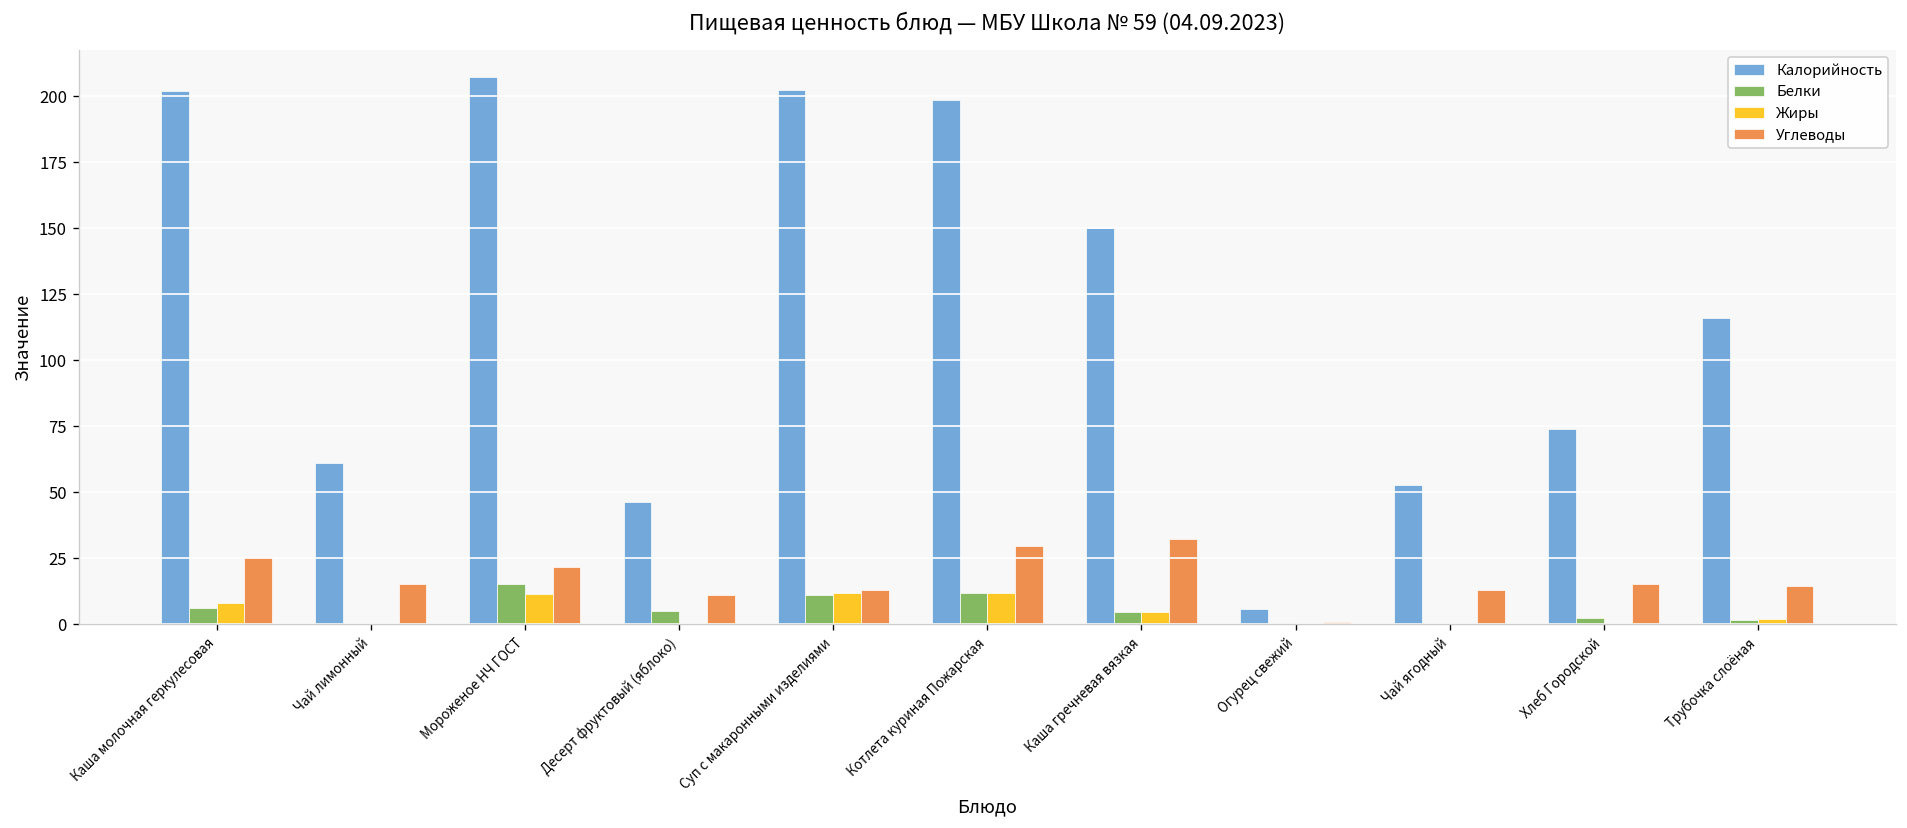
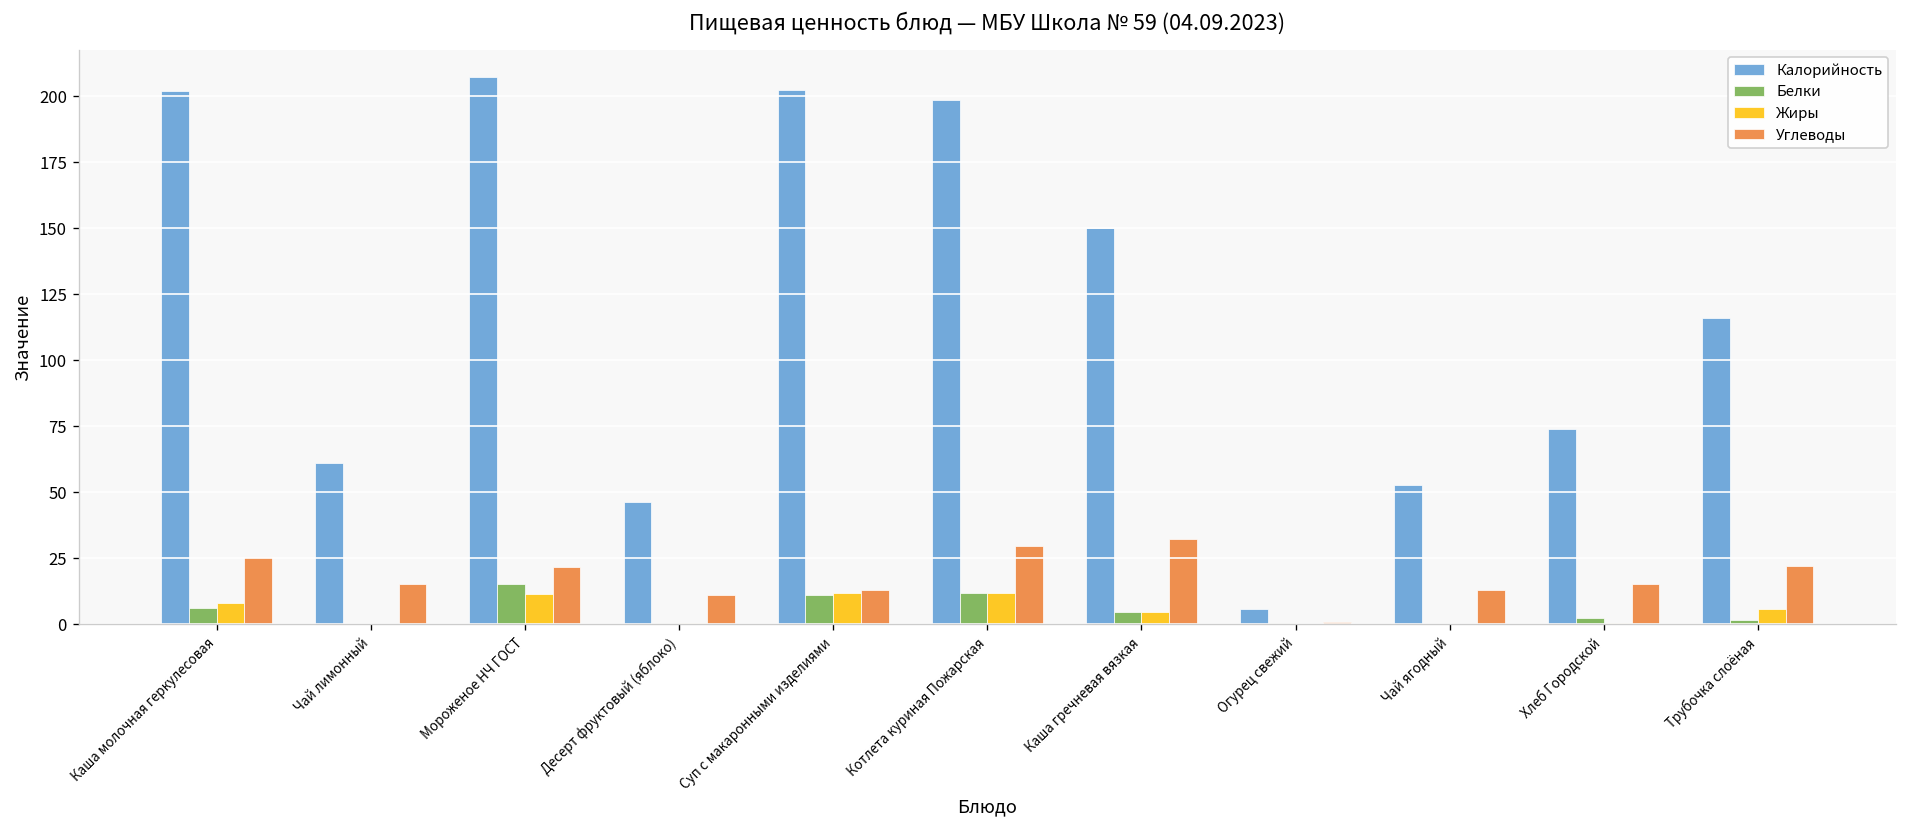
Белки, Десерт фруктовый (яблоко): 5 -> 0
Жиры, Трубочка слоёная: 2 -> 6
Углеводы, Трубочка слоёная: 14 -> 22
